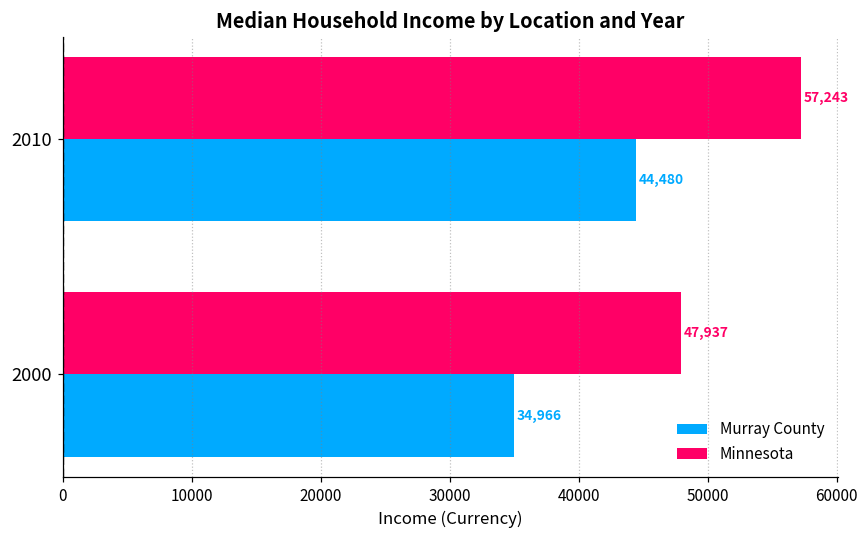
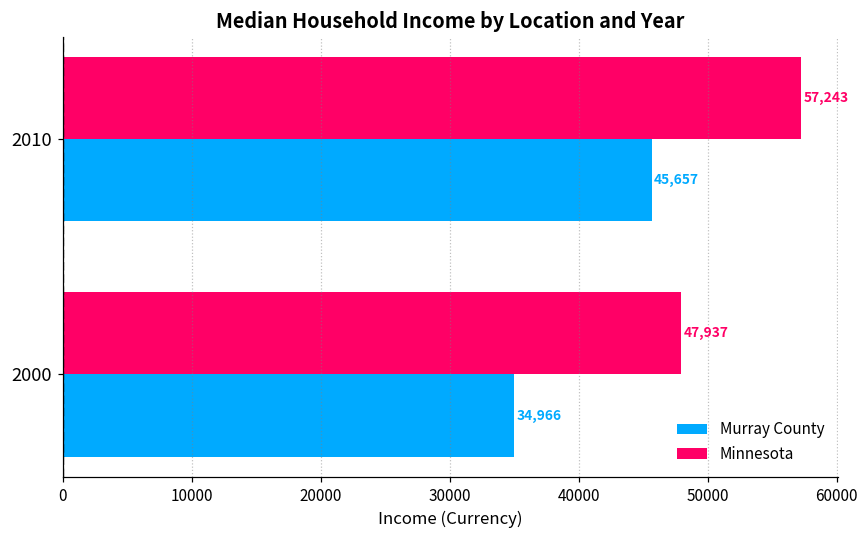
Murray County, 2010: 44,480 -> 45,657
